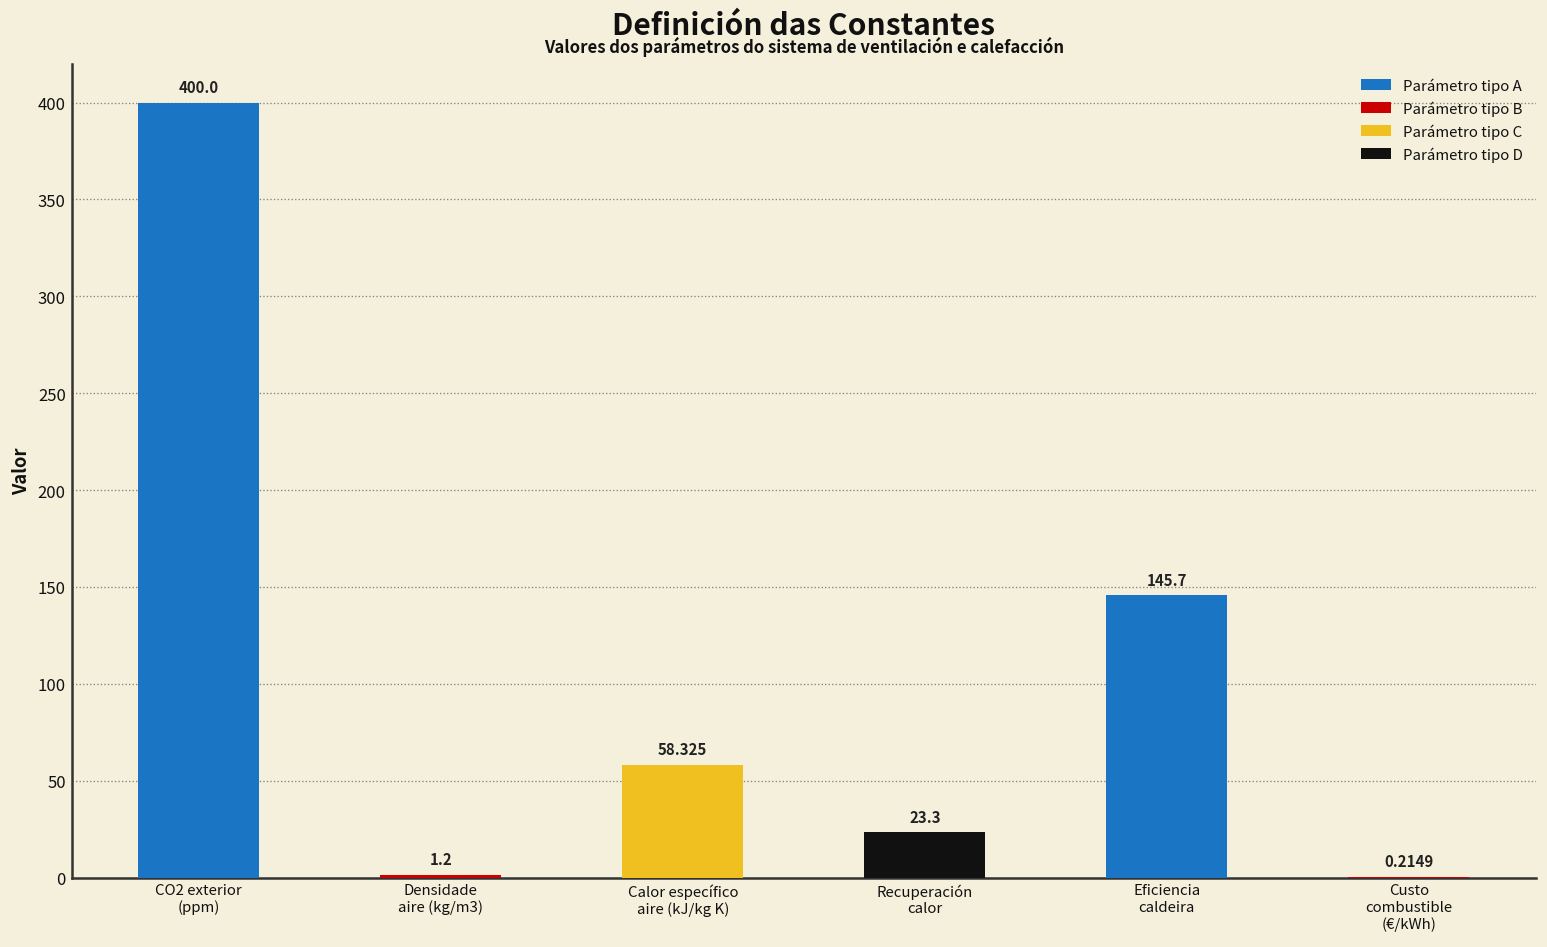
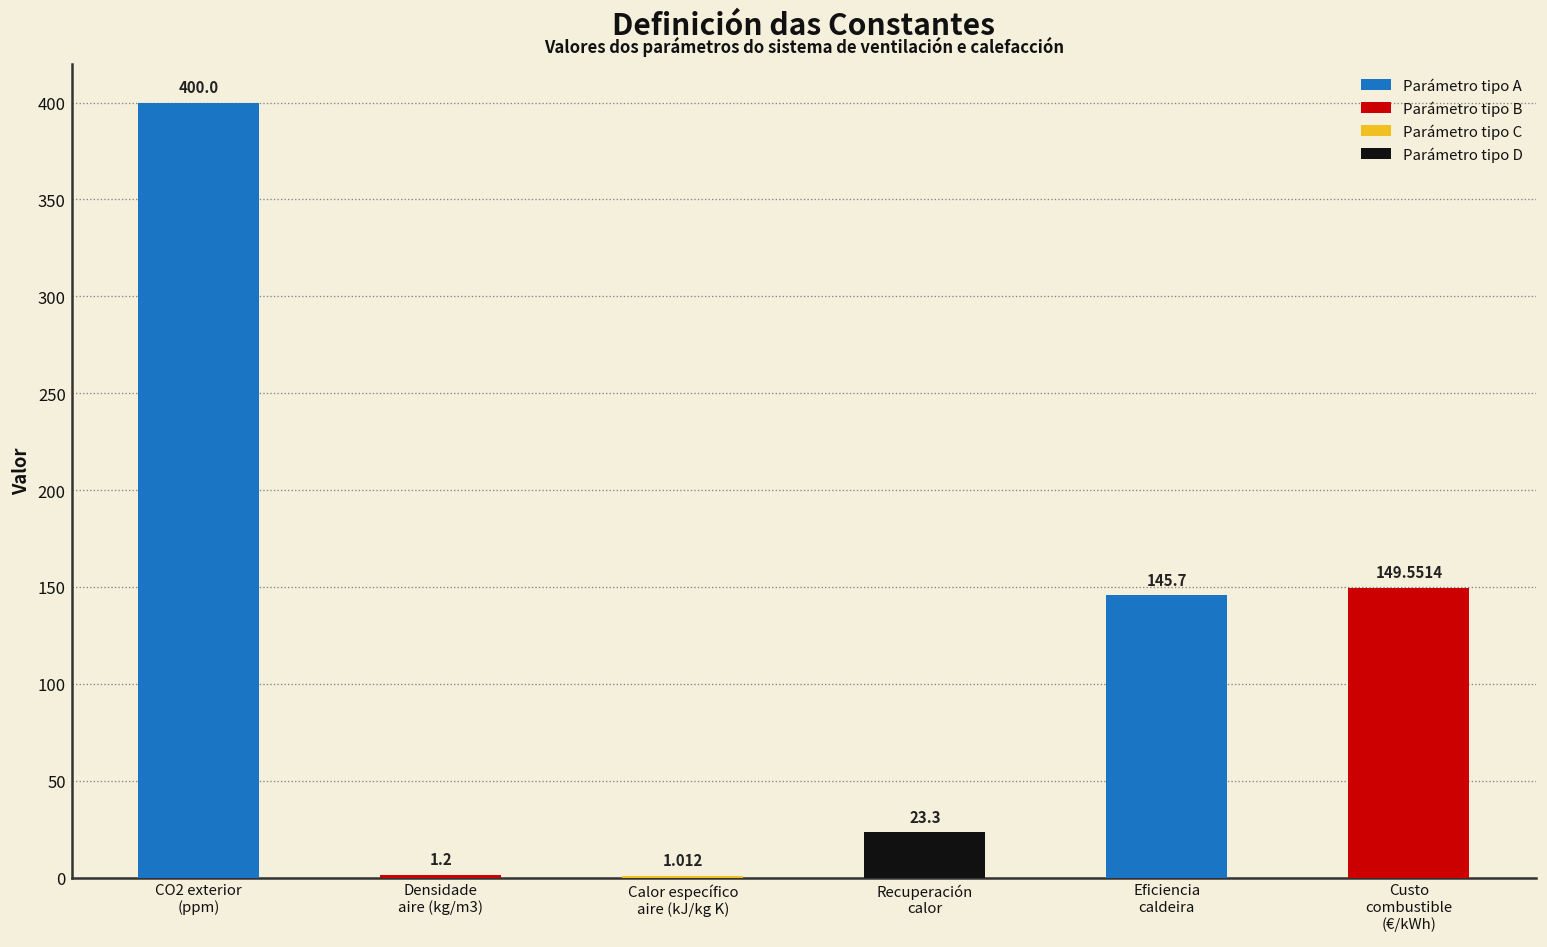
Calor específico aire (kJ/kg K): 58.325 -> 1.012
Custo combustible (€/kWh): 0.2149 -> 149.5514
